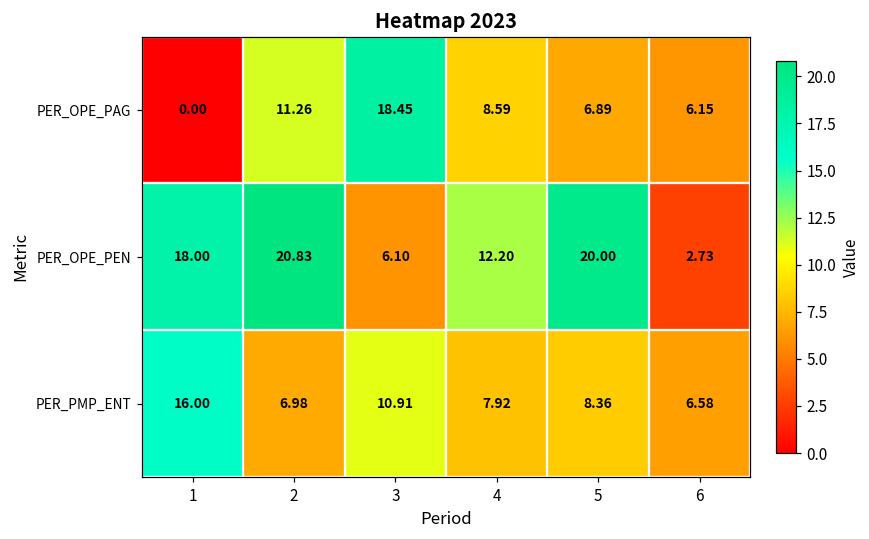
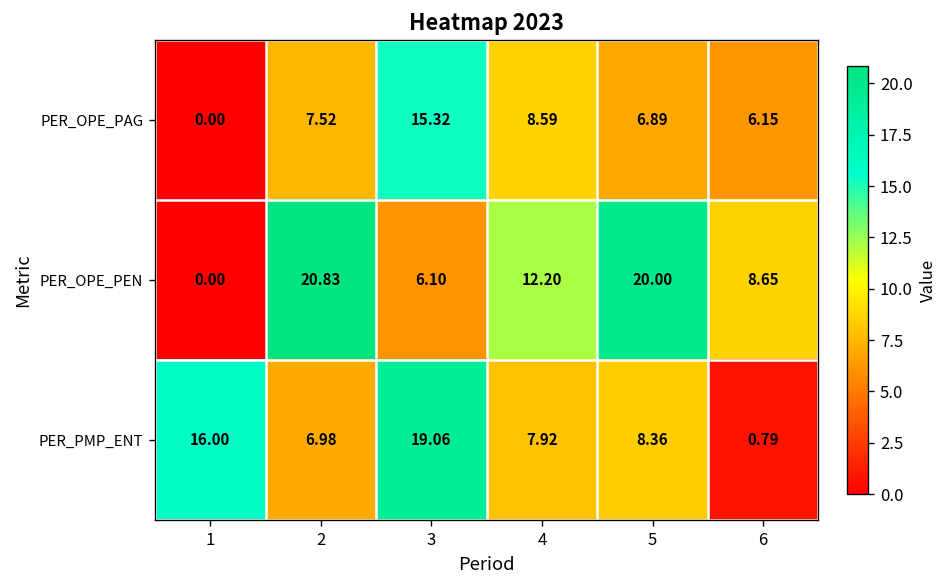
PER_OPE_PAG, 2: 11.26 -> 7.52
PER_OPE_PAG, 3: 18.45 -> 15.32
PER_OPE_PEN, 1: 18.00 -> 0.00
PER_OPE_PEN, 6: 2.73 -> 8.65
PER_PMP_ENT, 3: 10.91 -> 19.06
PER_PMP_ENT, 6: 6.58 -> 0.79
